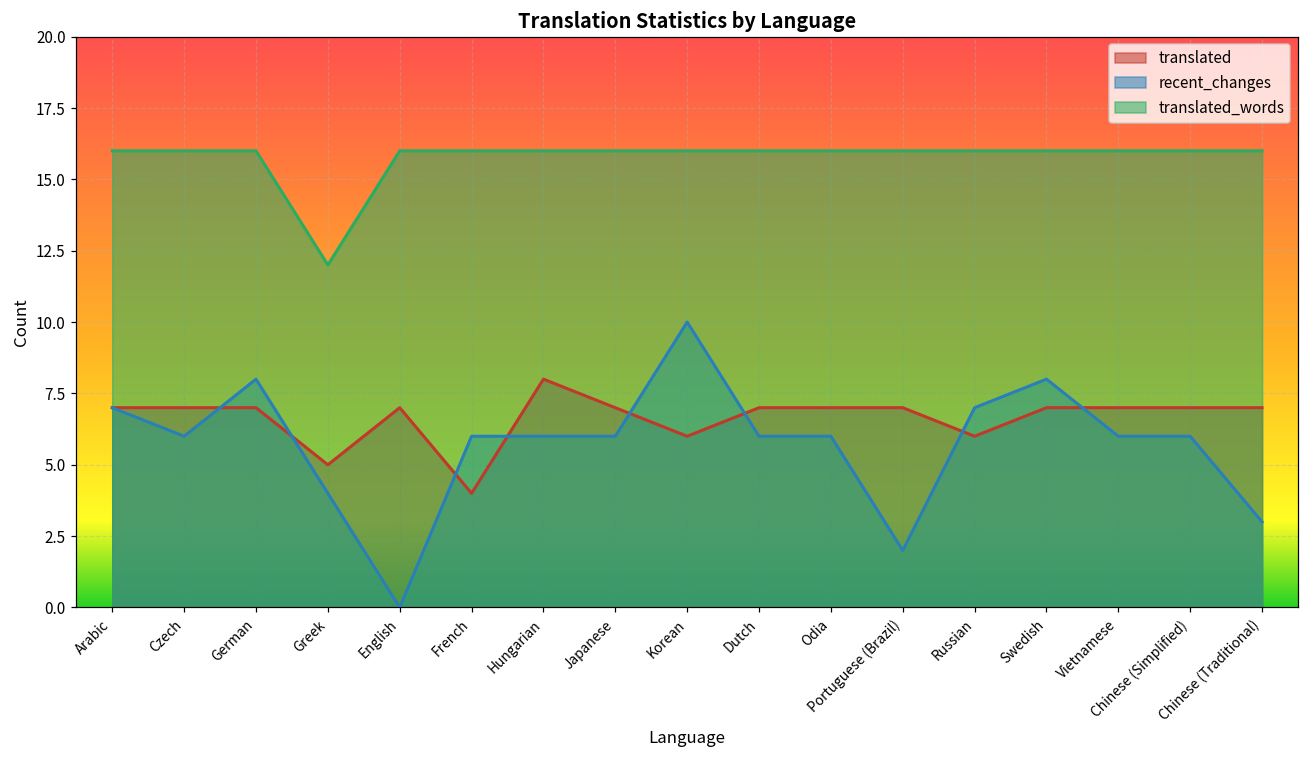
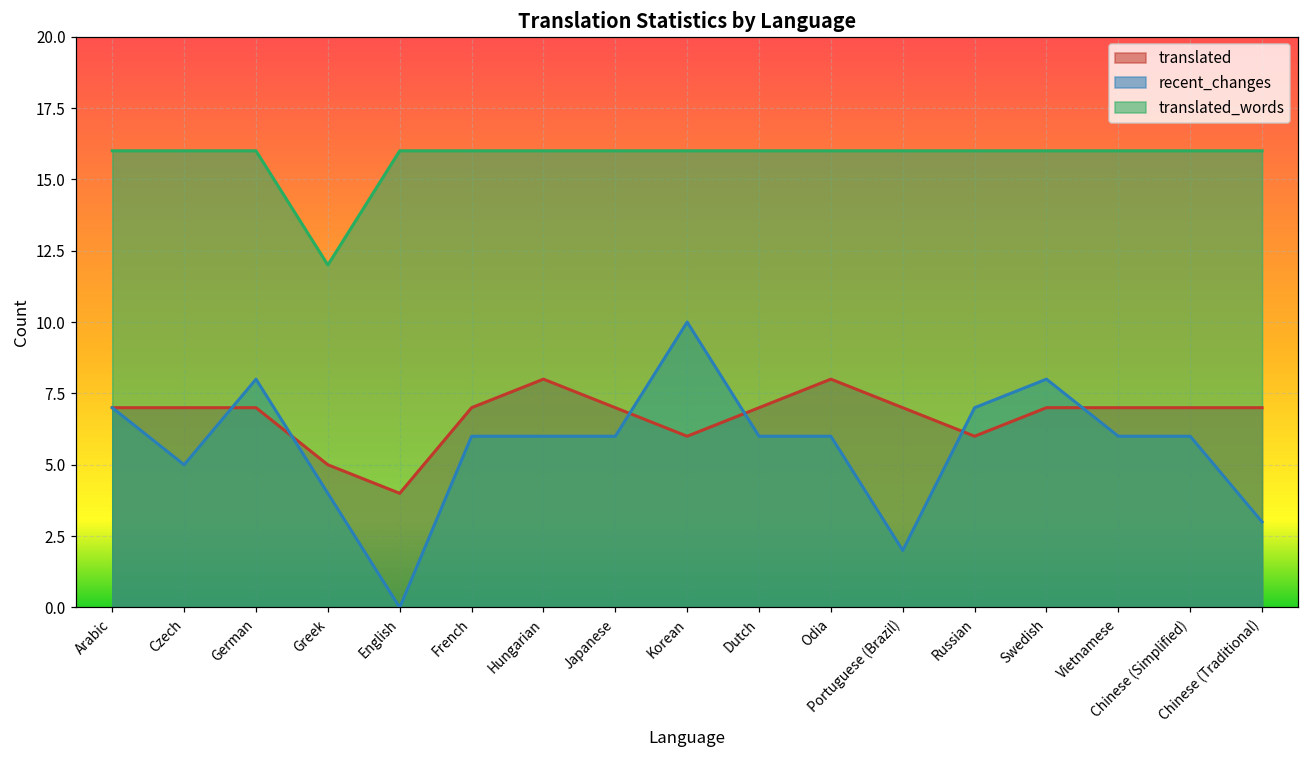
recent_changes, Czech: 6 -> 5
translated, English: 7 -> 4
translated, French: 4 -> 7
translated, Odia: 7 -> 8
